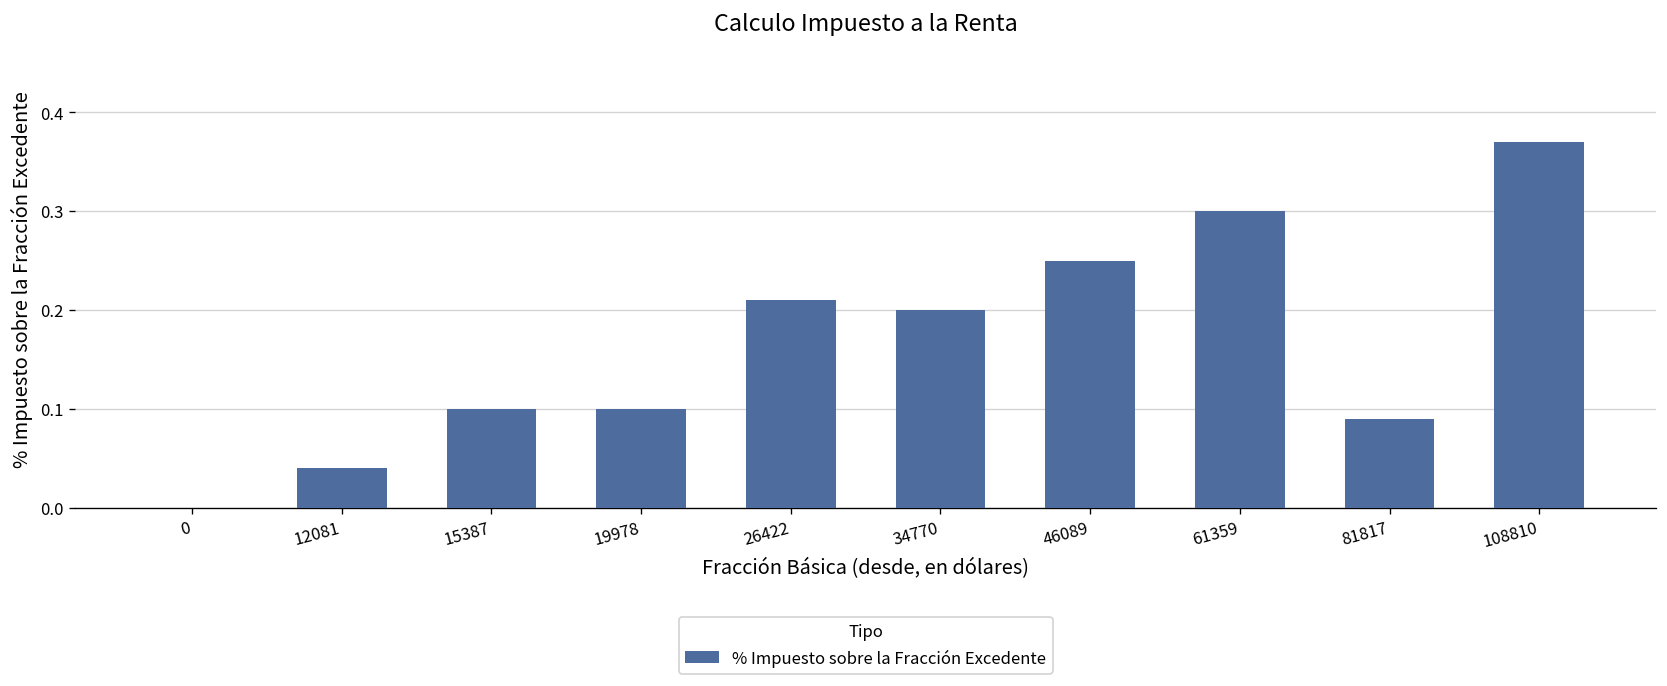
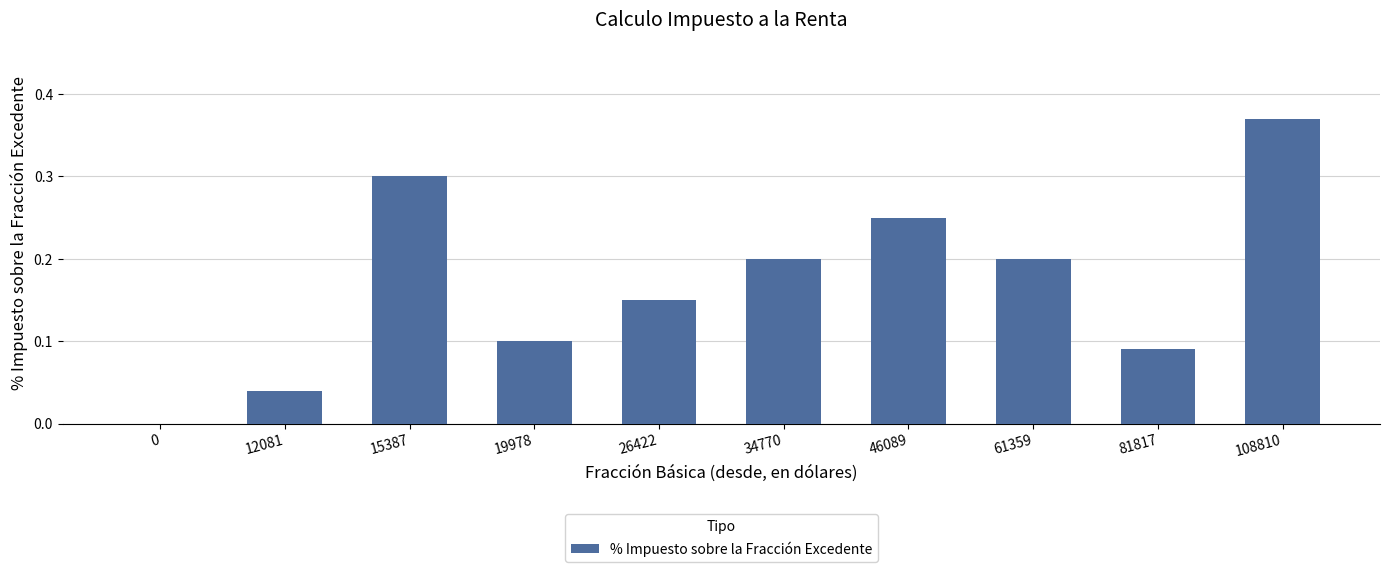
15387: 0.1 -> 0.3
26422: 0.21 -> 0.15
61359: 0.3 -> 0.2
